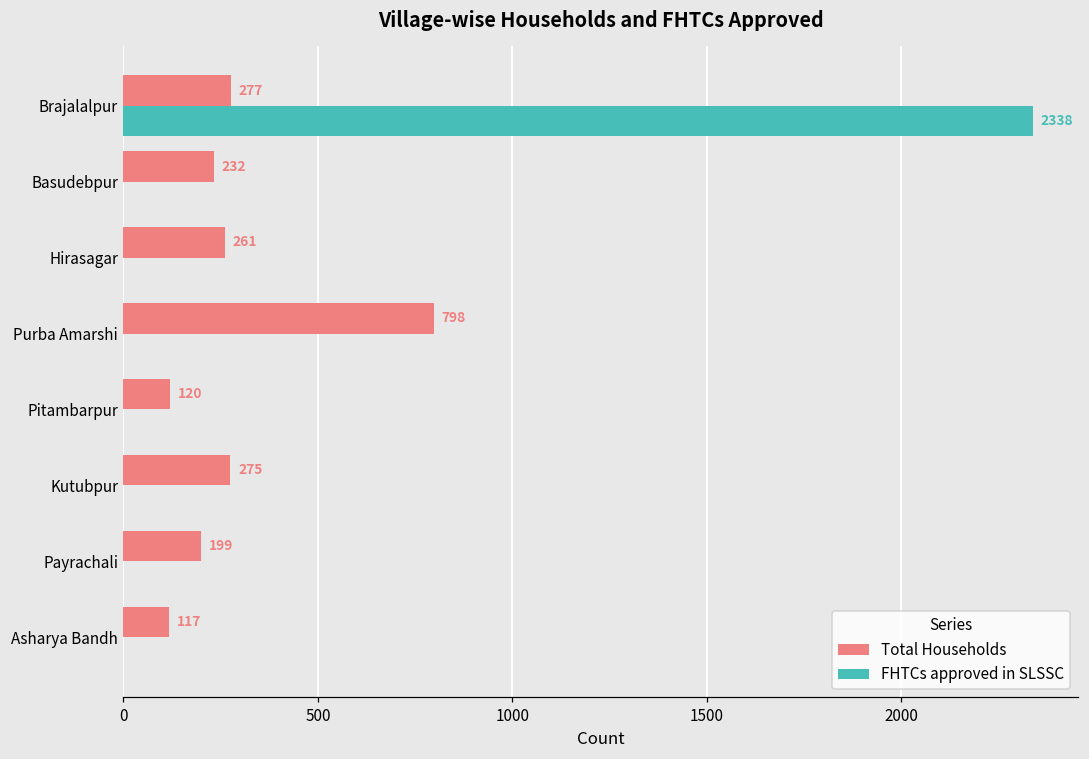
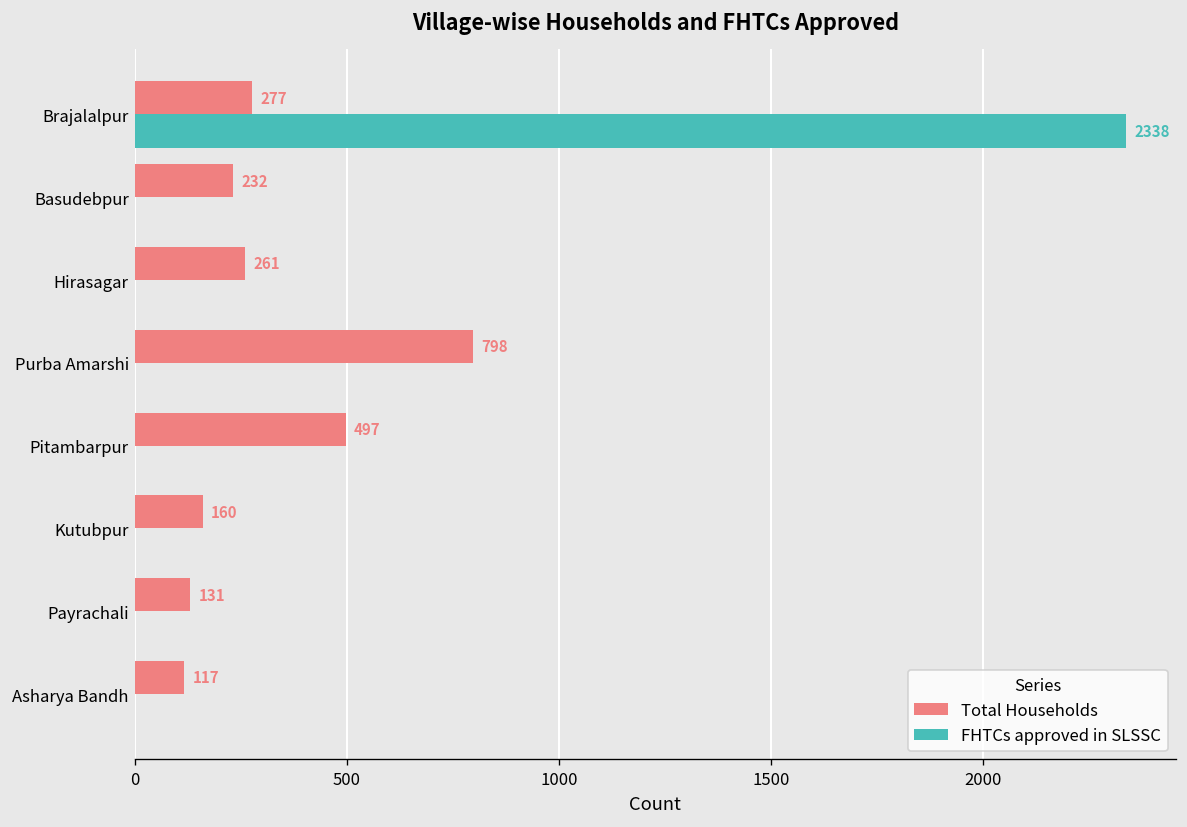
Total Households, Pitambarpur: 120 -> 497
Total Households, Kutubpur: 275 -> 160
Total Households, Payrachali: 199 -> 131
